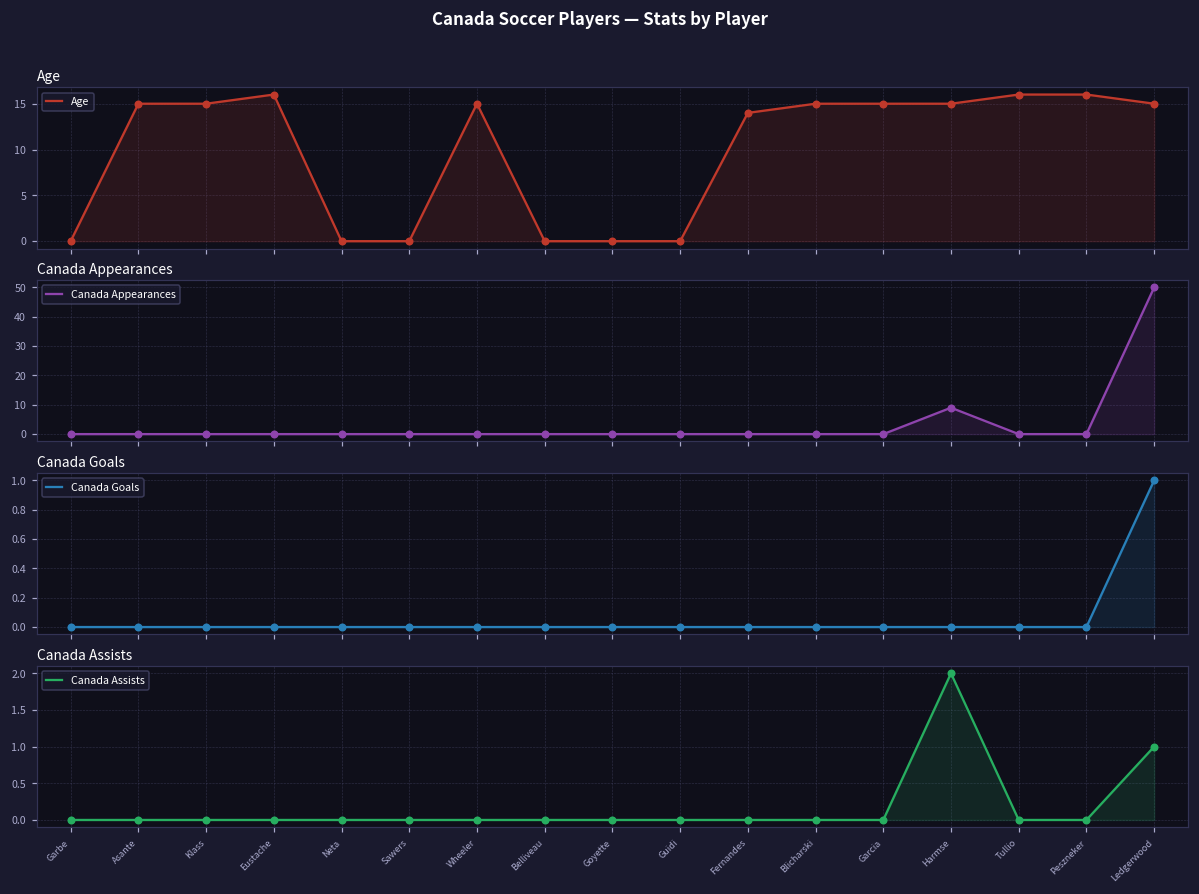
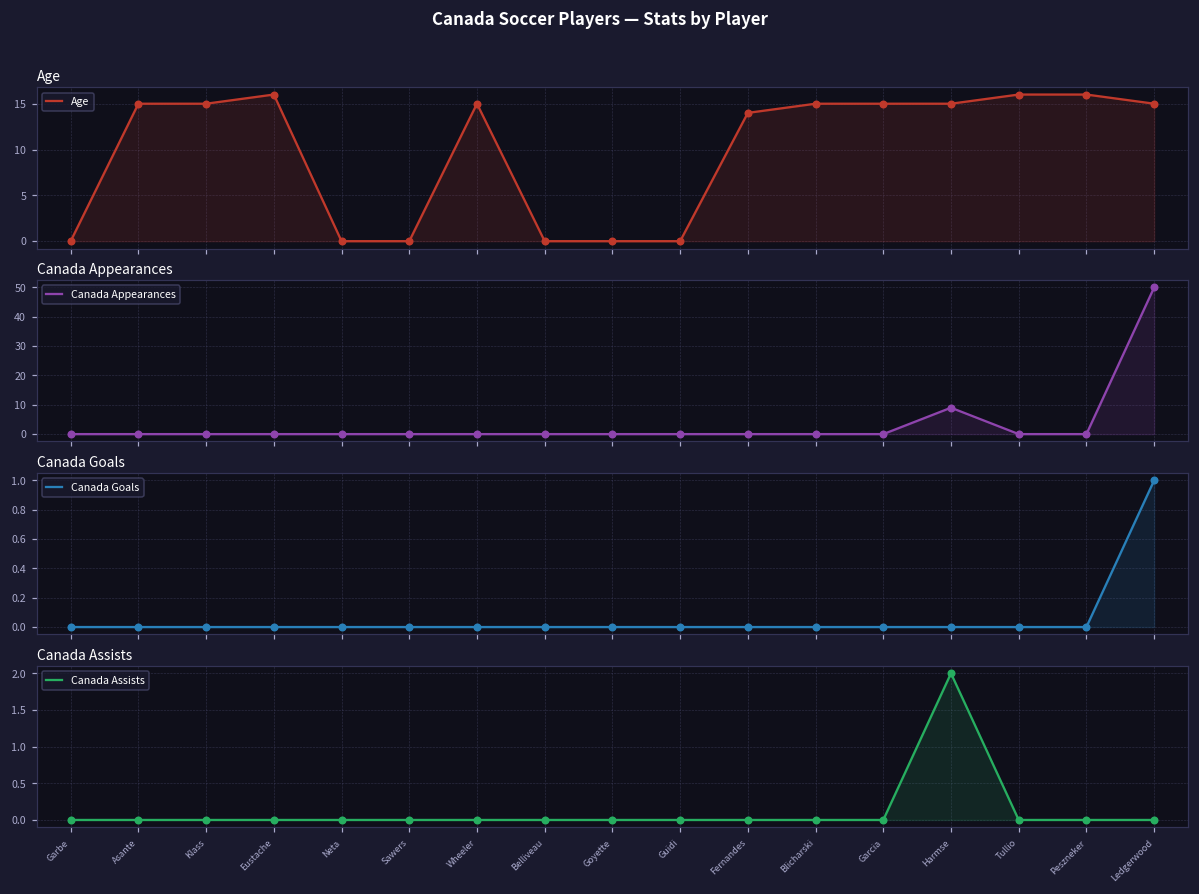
Canada Assists, Ledgerwood: 1 -> 0
